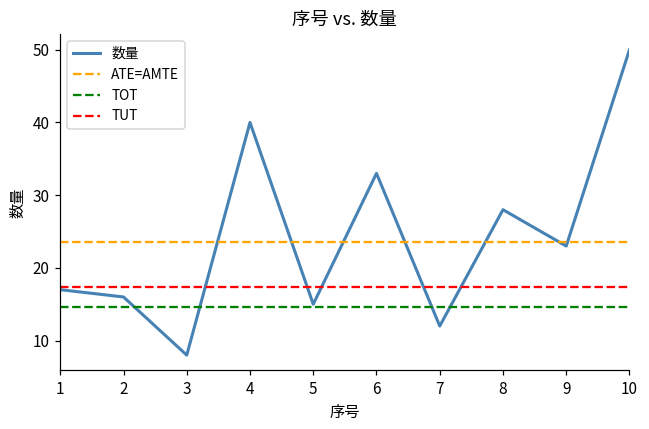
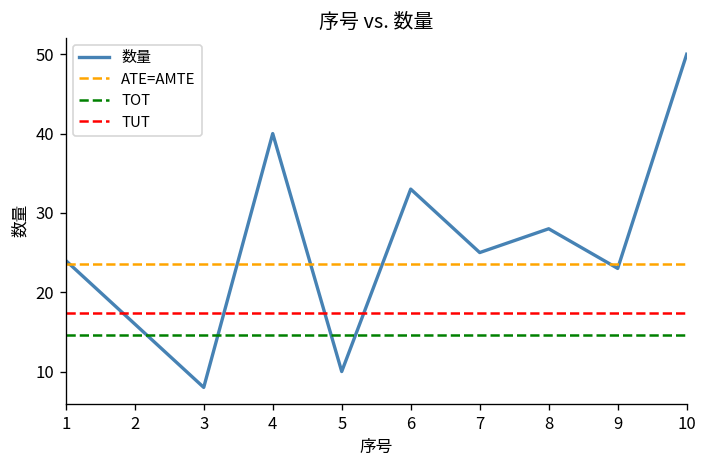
1: 17 -> 24
5: 15 -> 10
7: 12 -> 25
